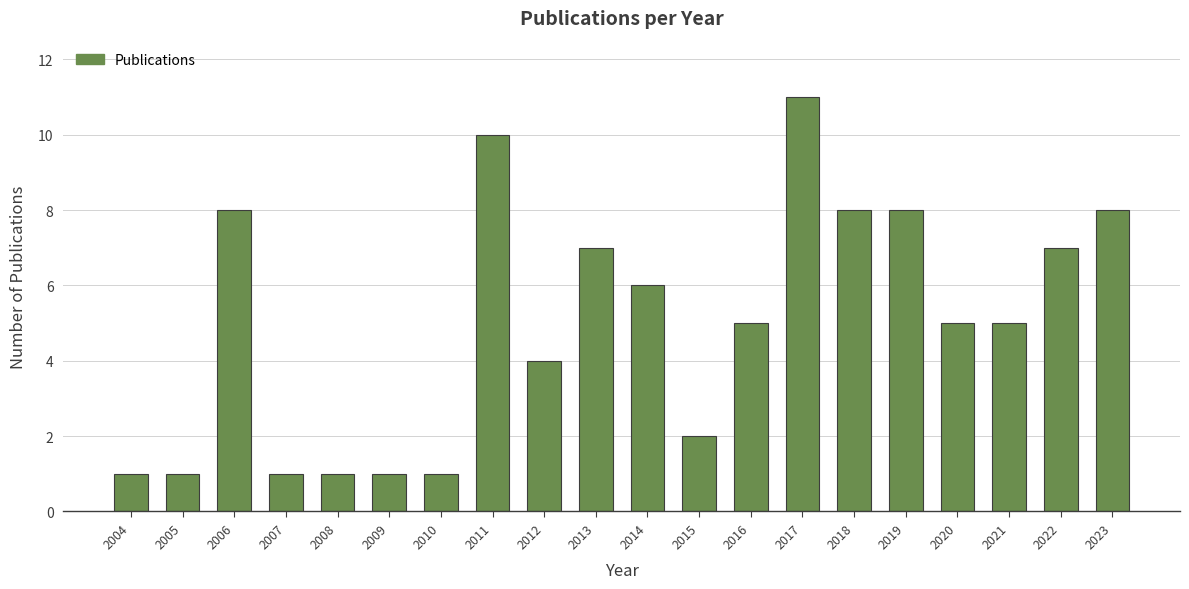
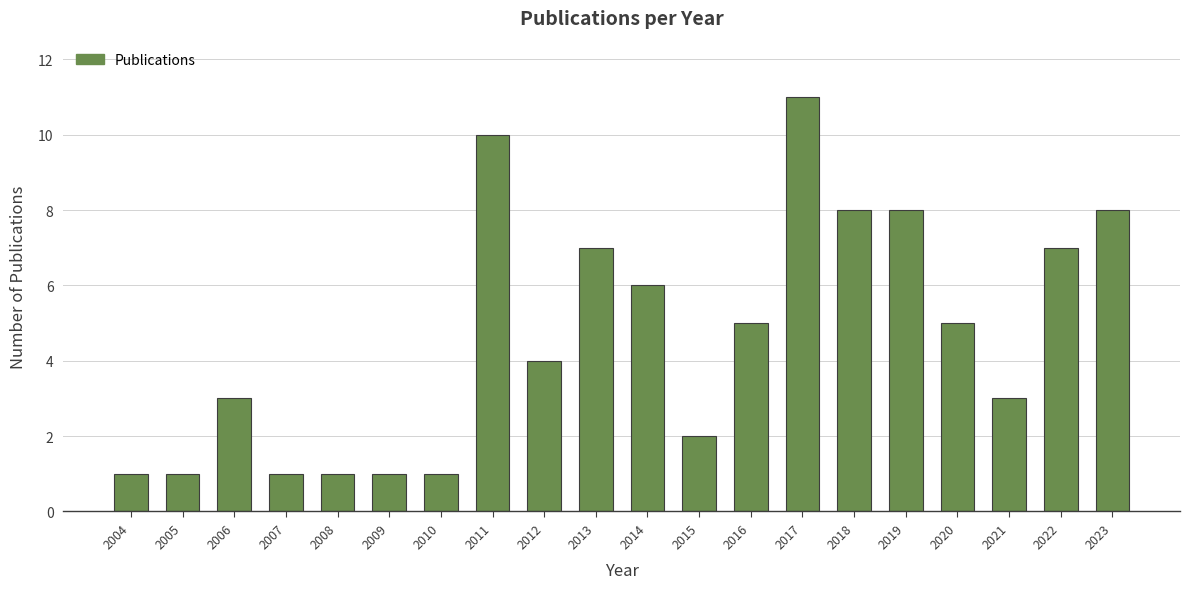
2006: 8 -> 3
2021: 5 -> 3
